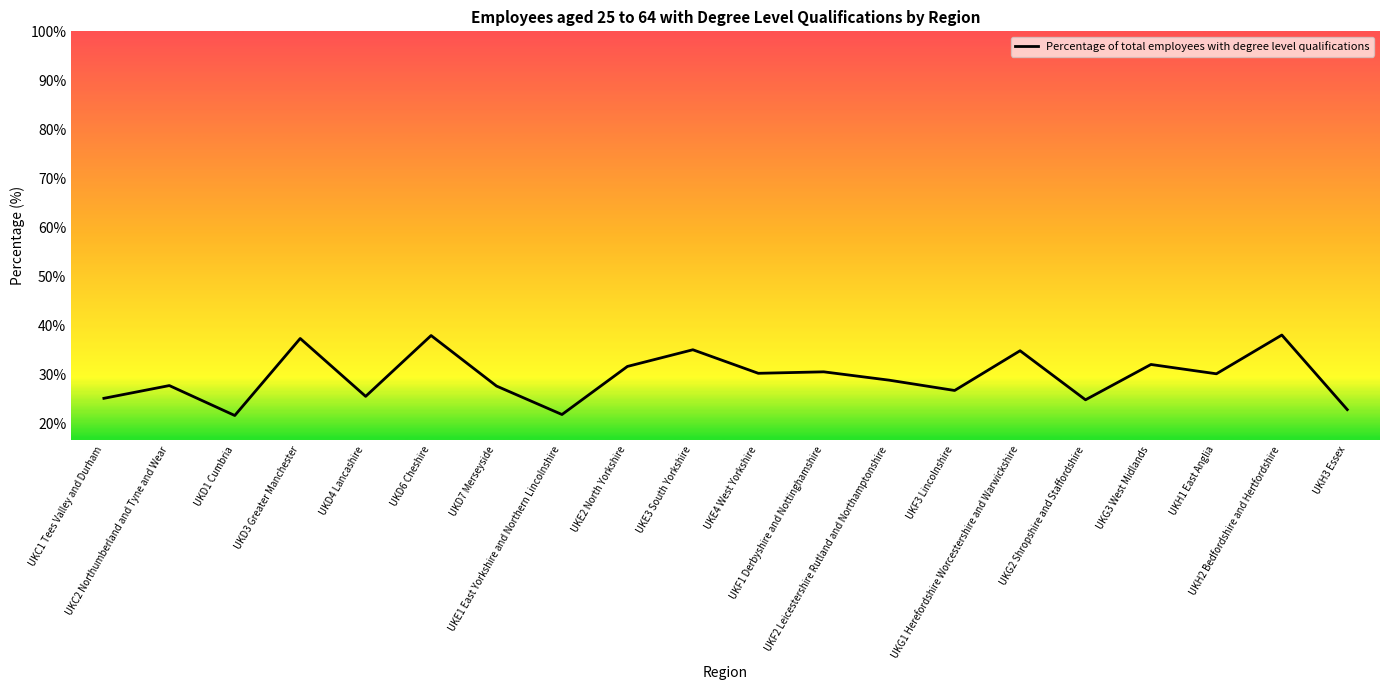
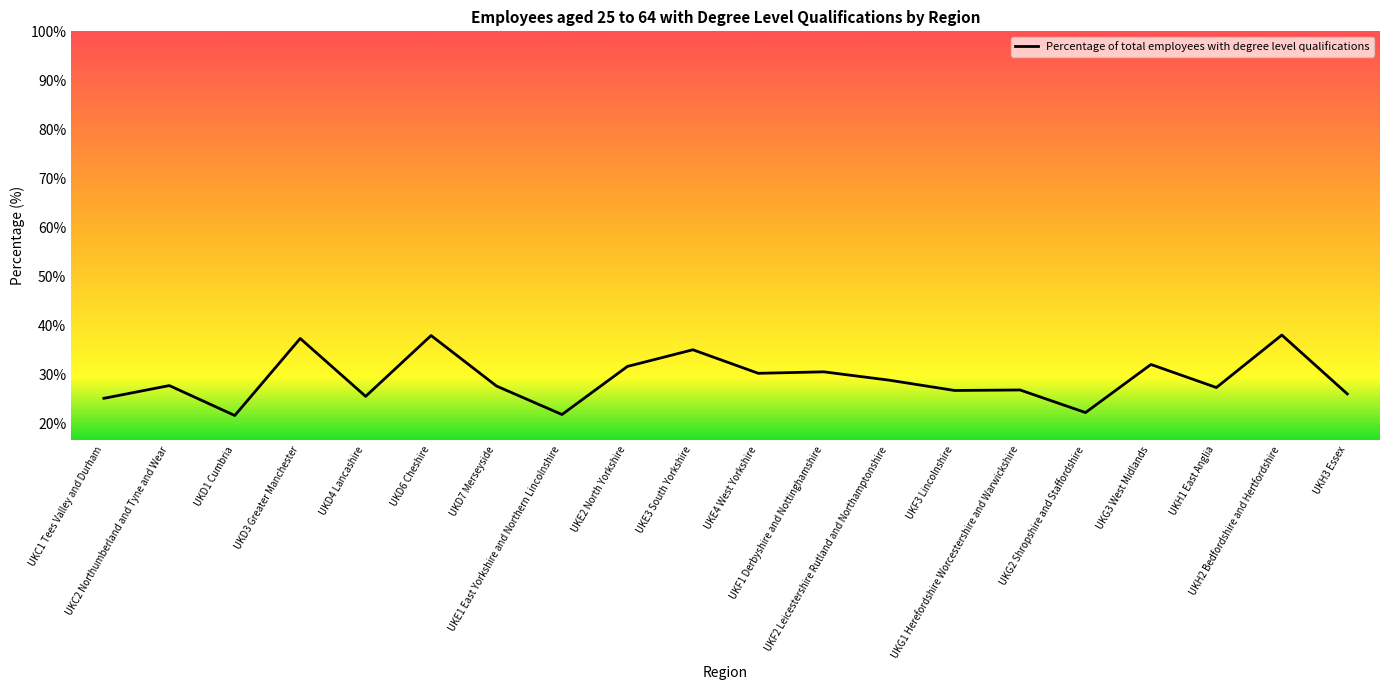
UKG1 Herefordshire Worcestershire and Warwickshire: 35% -> 27%
UKG2 Shropshire and Staffordshire: 25% -> 22%
UKH1 East Anglia: 30% -> 27%
UKH3 Essex: 23% -> 26%
